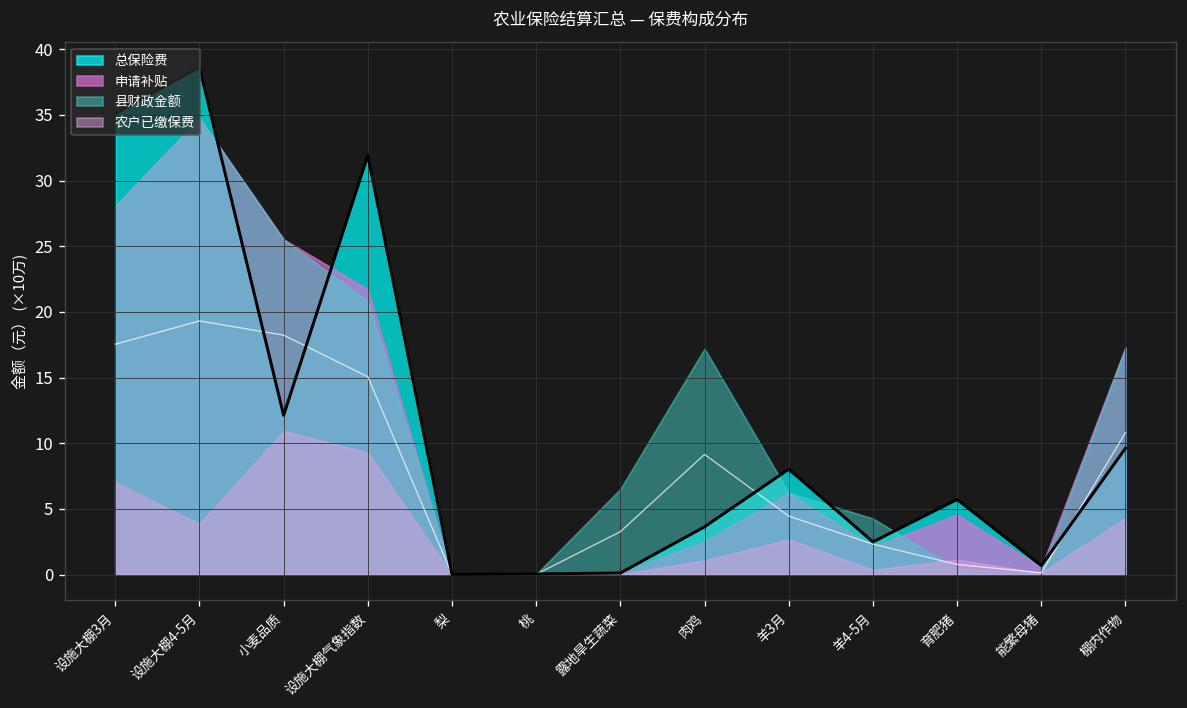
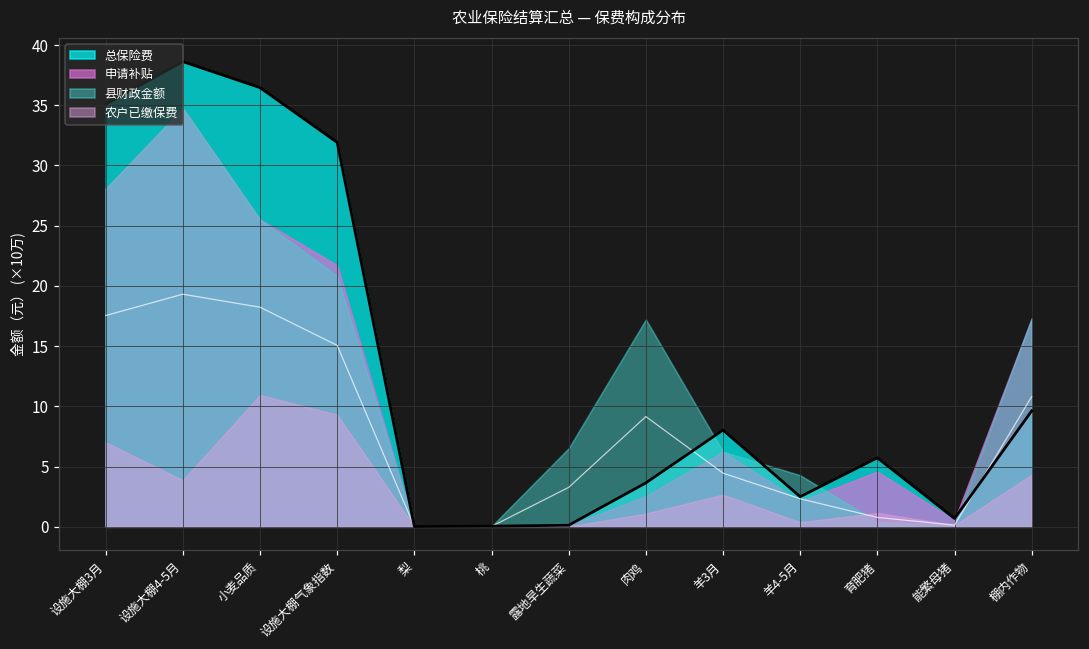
总保险费, 小麦品质: 12.1 -> 36.5
